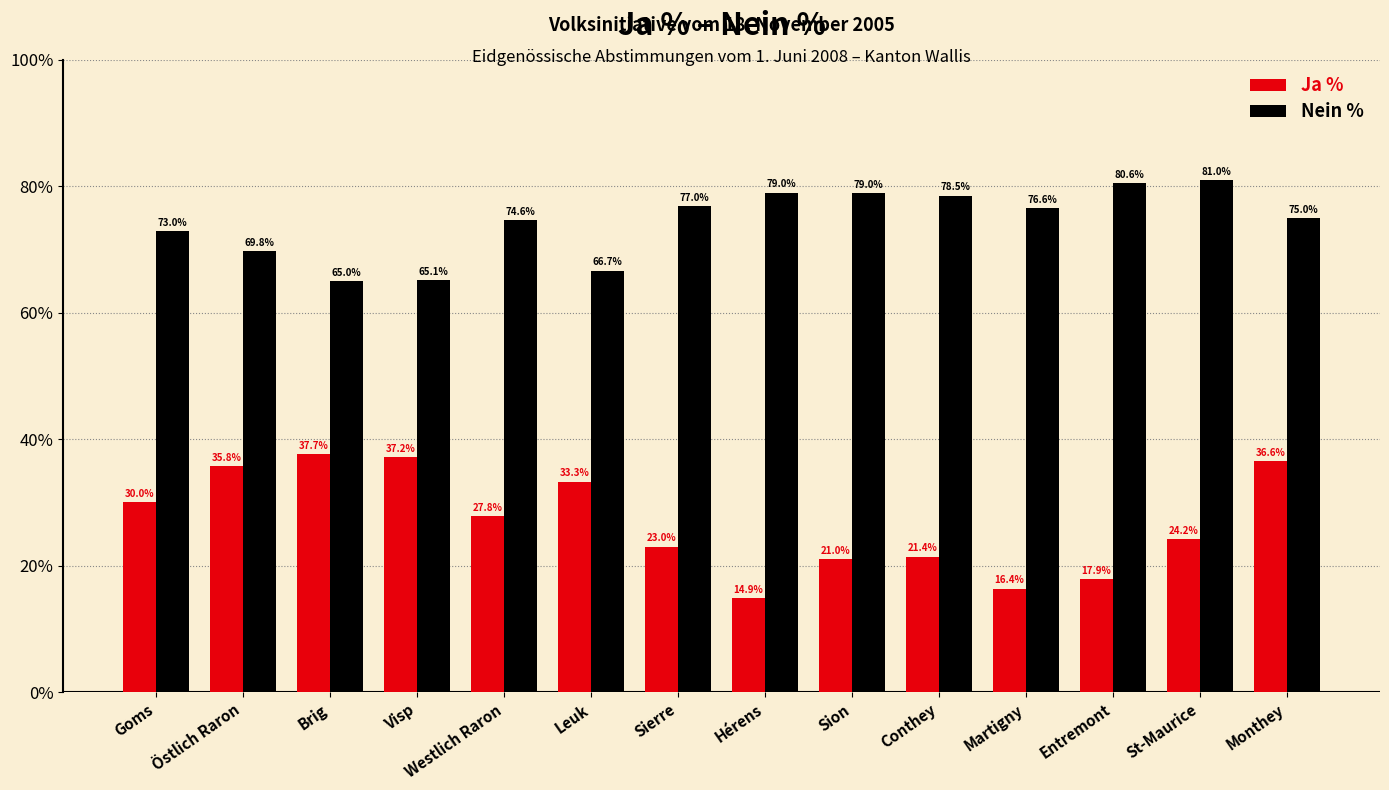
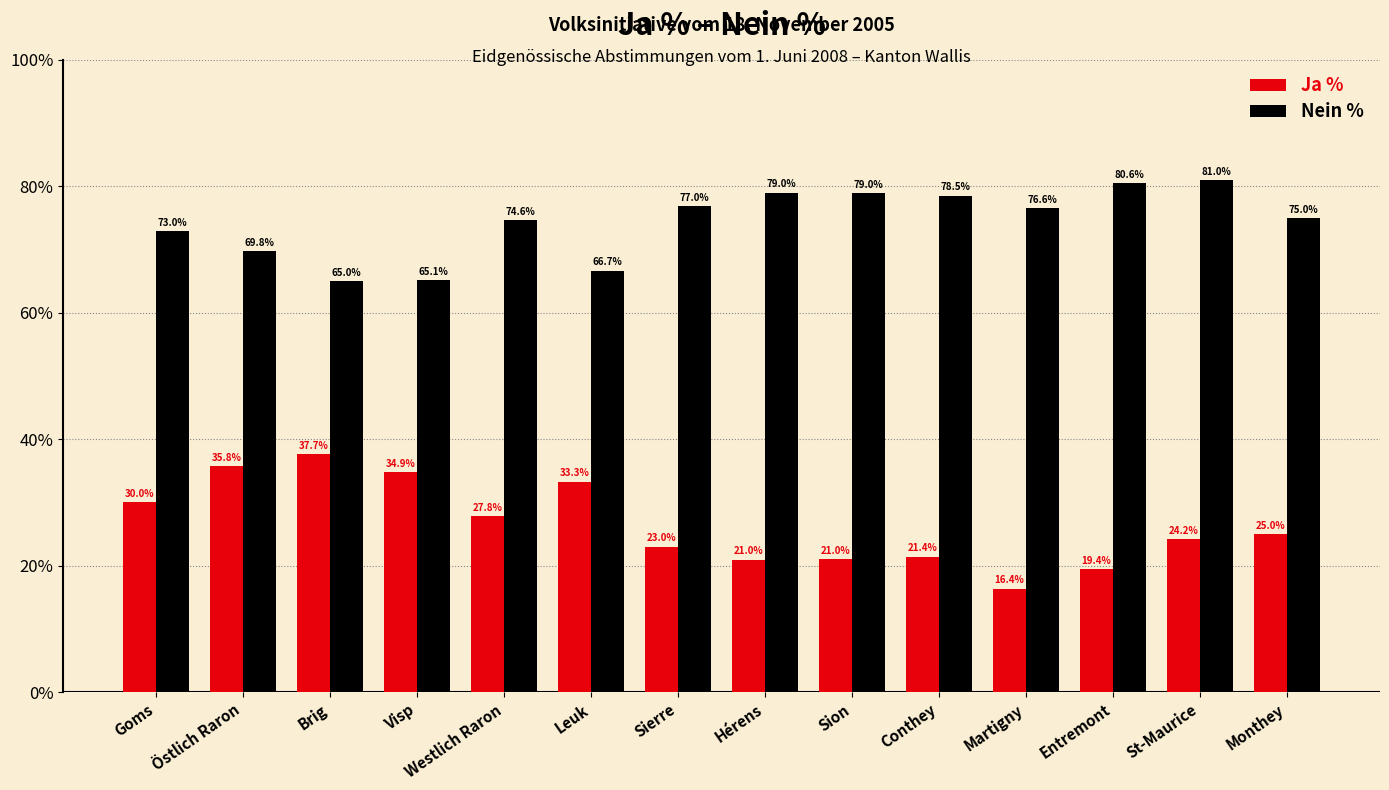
Ja %, Visp: 37.2% -> 34.9%
Ja %, Hérens: 14.9% -> 21.0%
Ja %, Entremont: 17.9% -> 19.4%
Ja %, Monthey: 36.6% -> 25.0%
